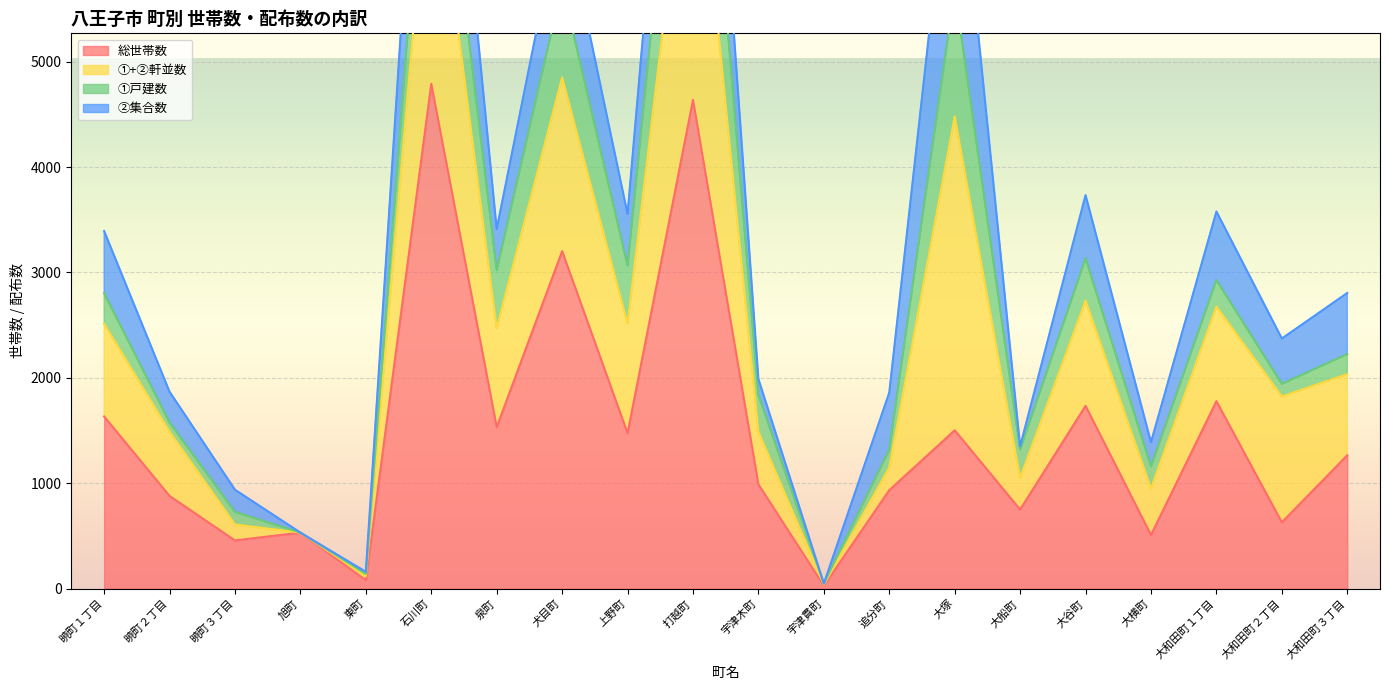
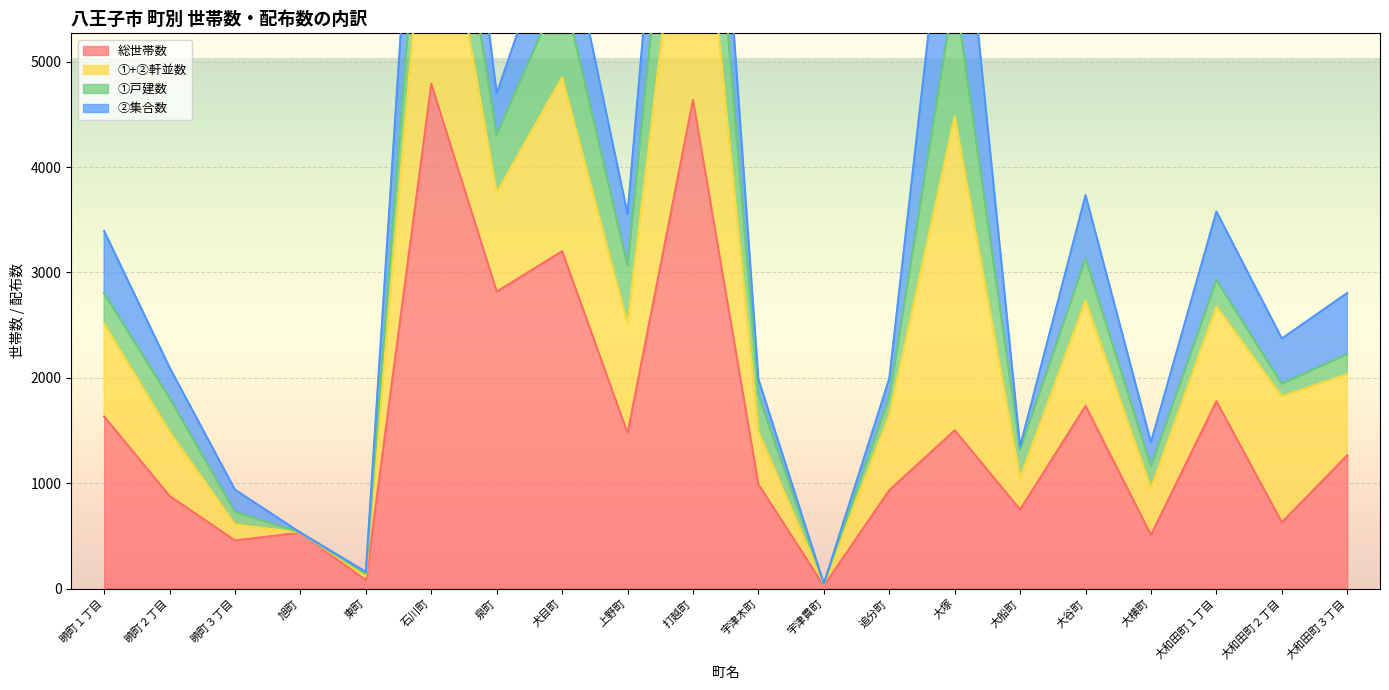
①戸建数, 暁町２丁目: 90 -> 320
総世帯数, 泉町: 1530 -> 2820
①+②軒並数, 追分町: 220 -> 710
②集合数, 追分町: 540 -> 180
